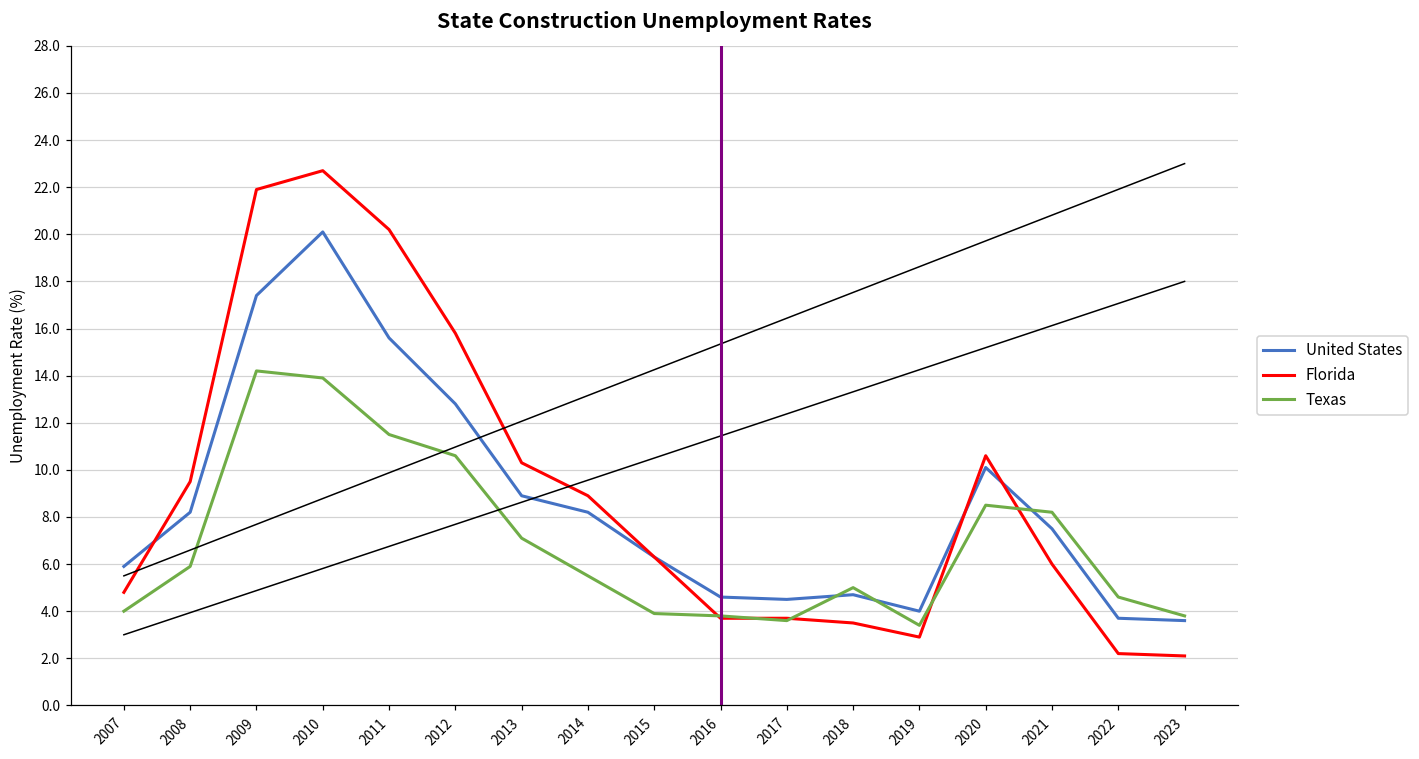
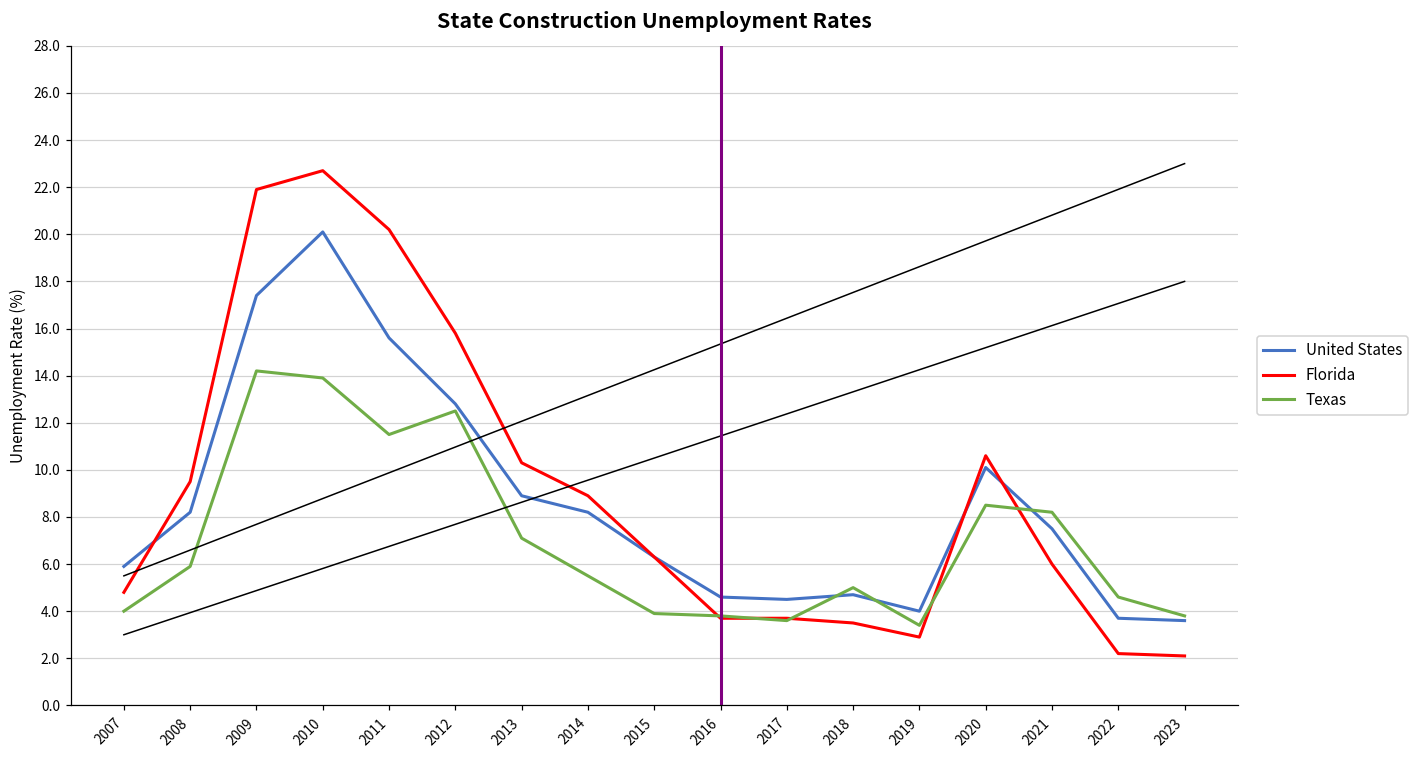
Texas, 2012: 10.6 -> 12.5
